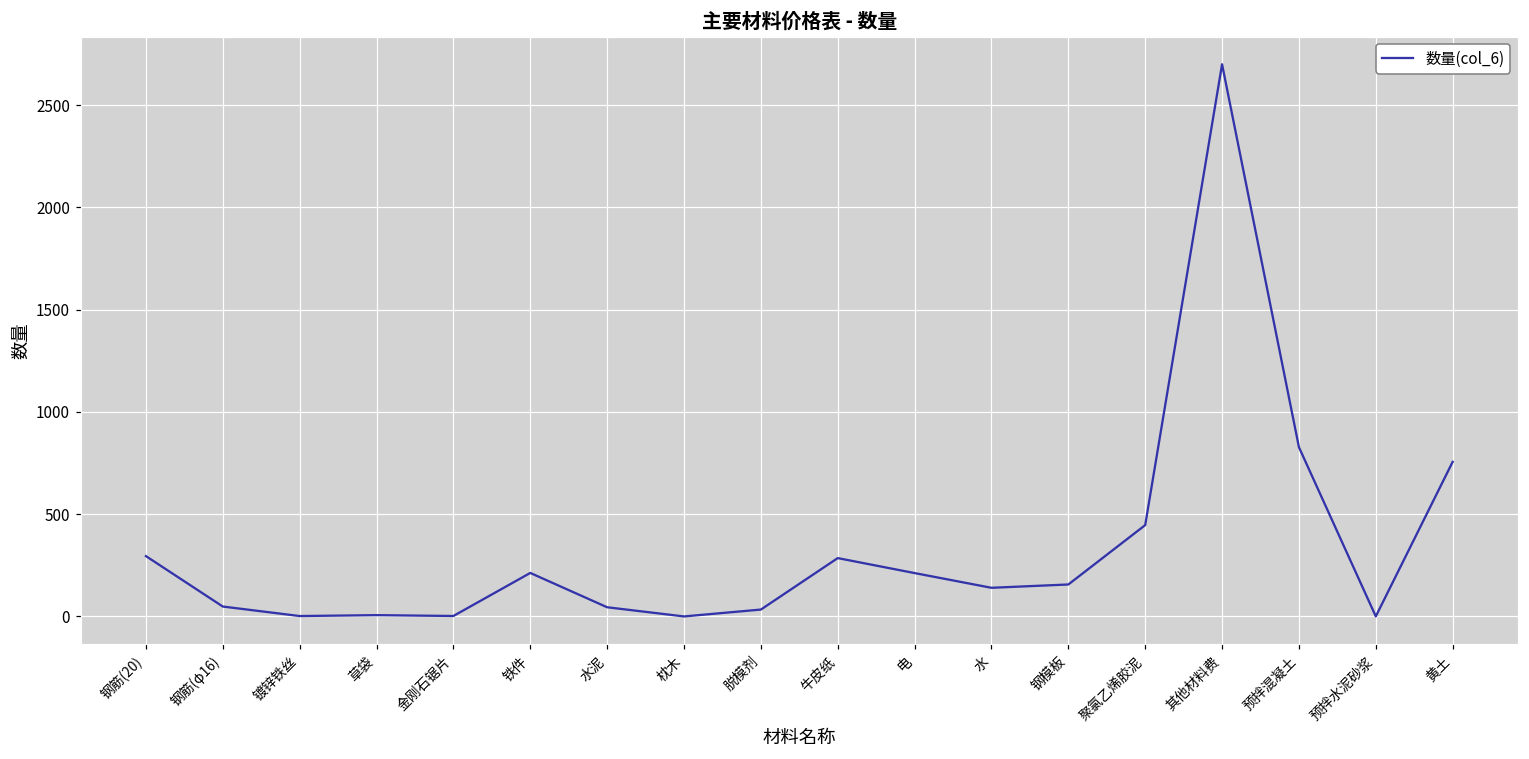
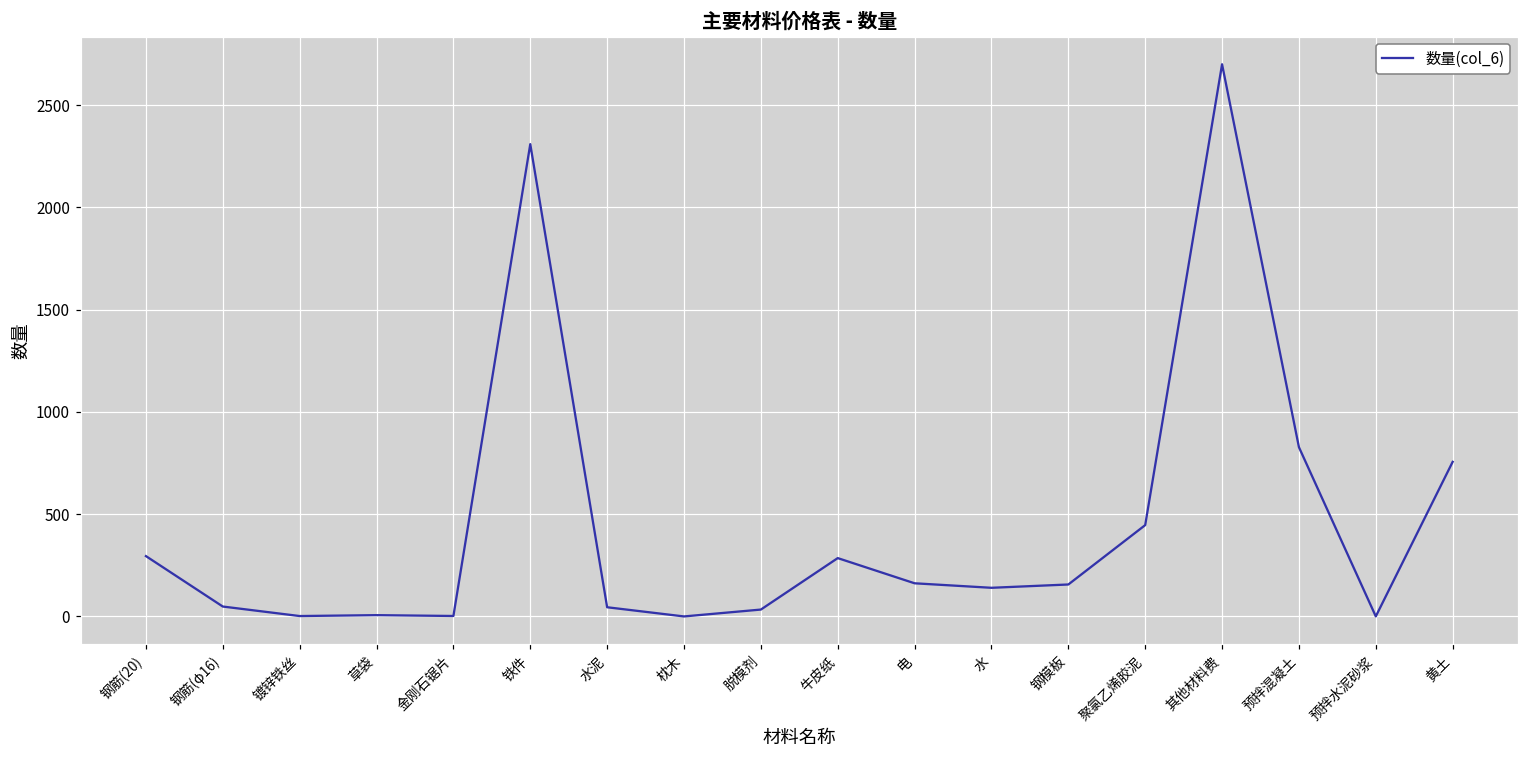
铁件: 210 -> 2310
电: 210 -> 160
